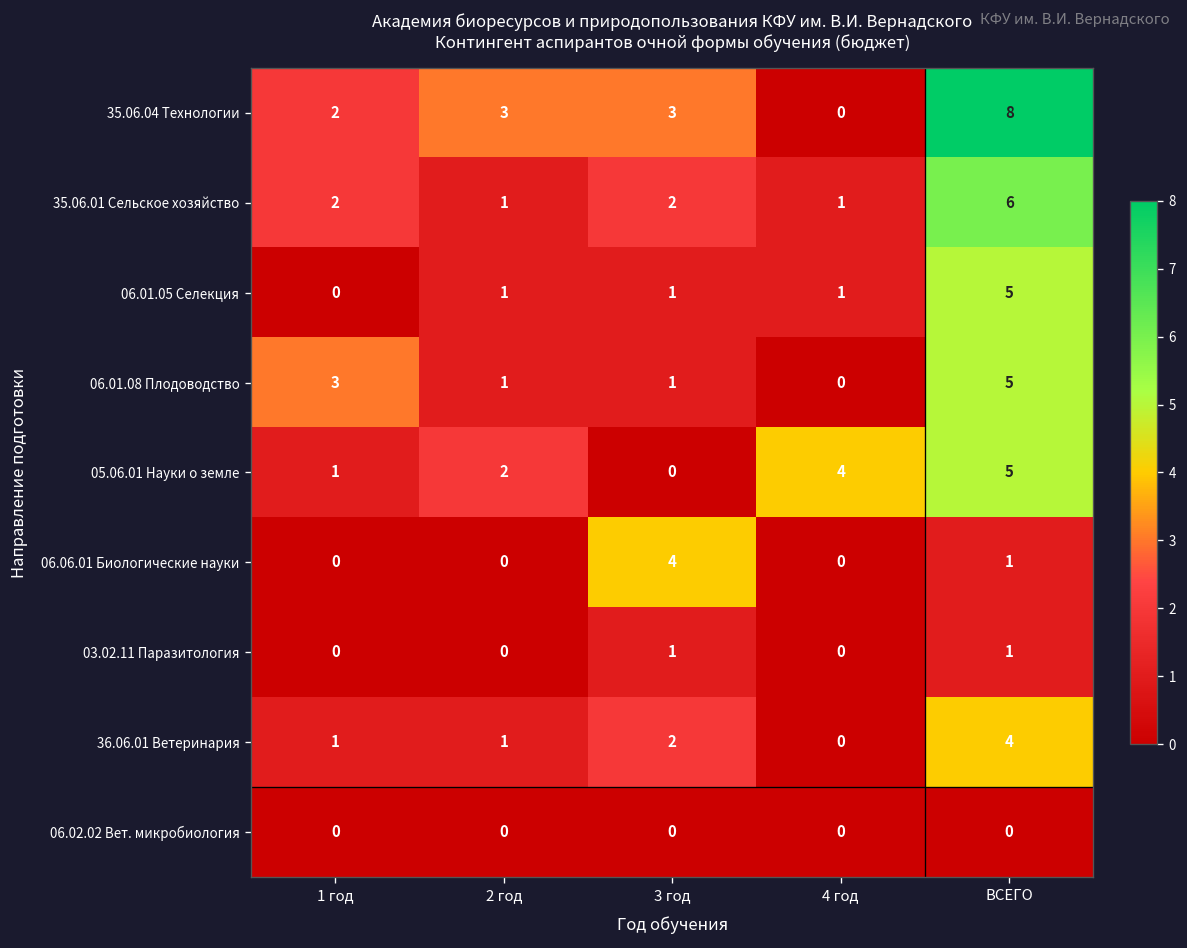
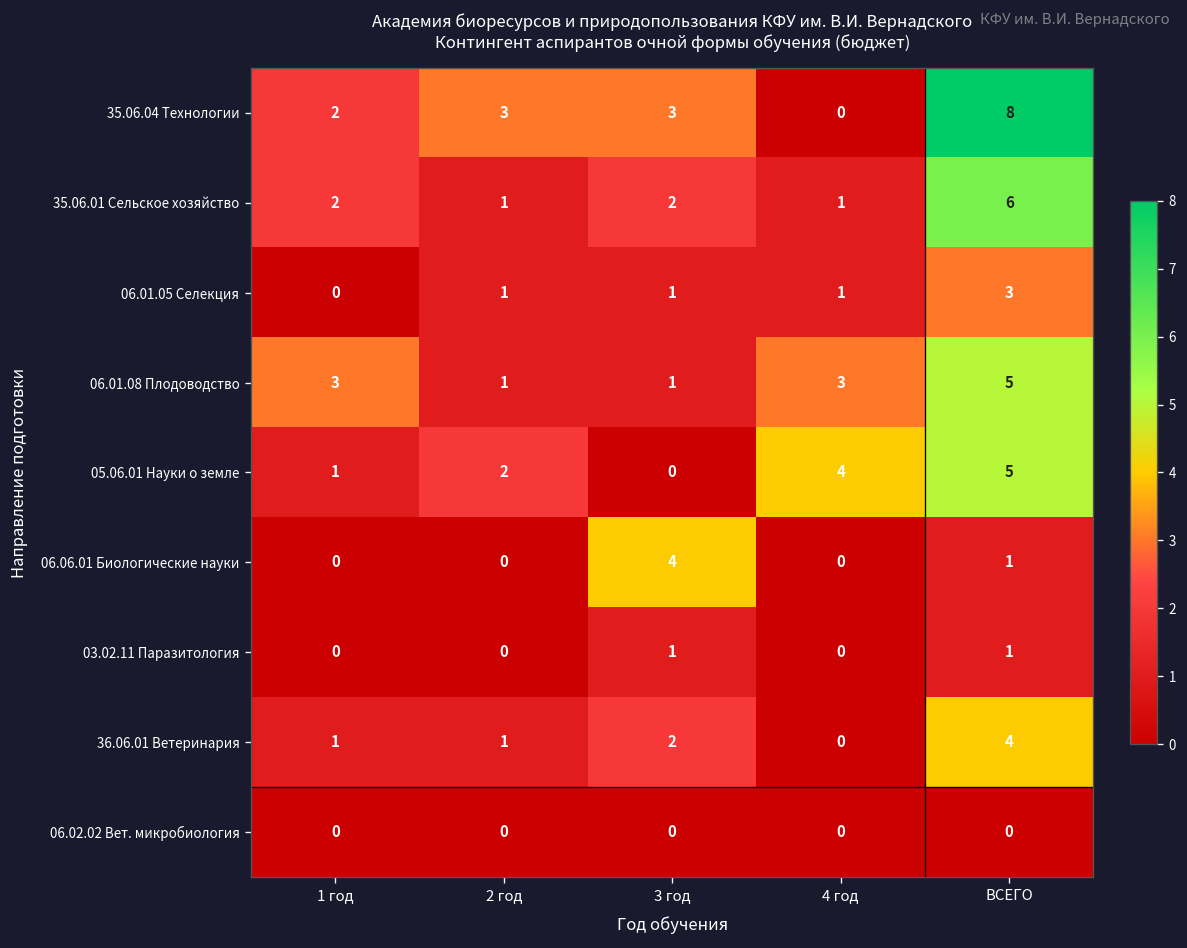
06.01.05 Селекция, ВСЕГО: 5 -> 3
06.01.08 Плодоводство, 4 год: 0 -> 3
